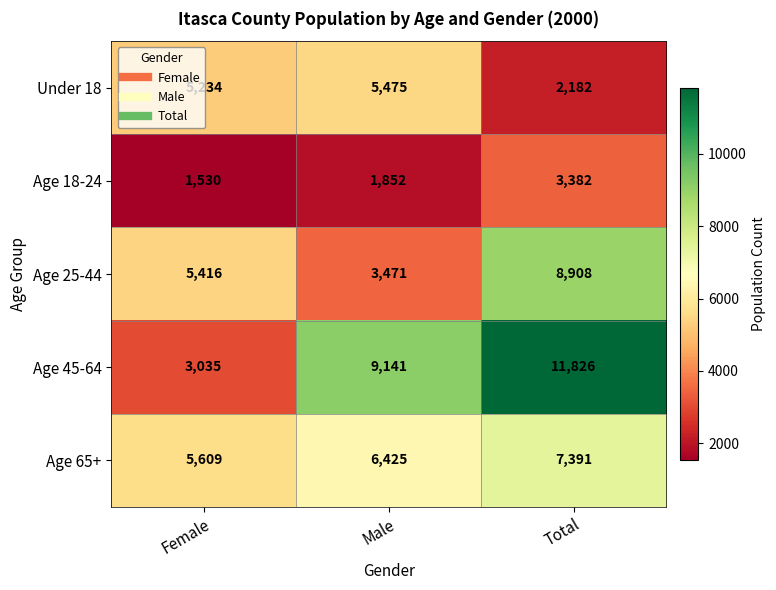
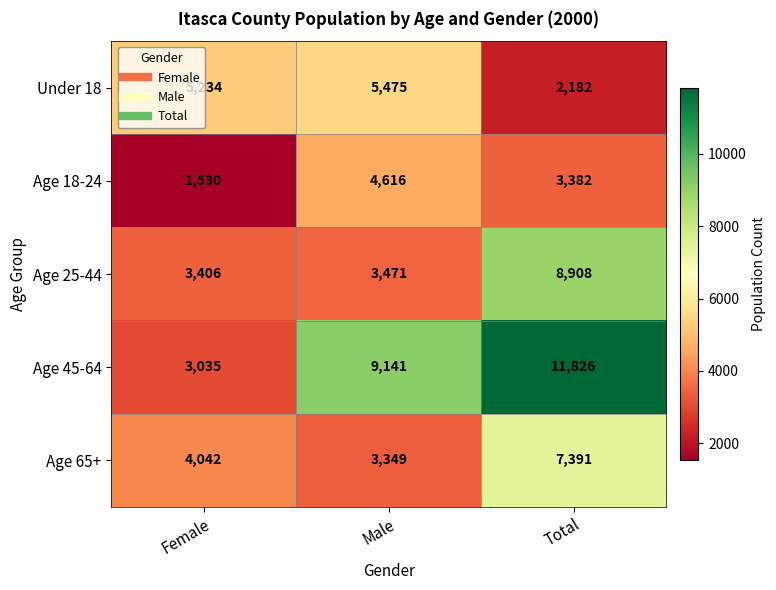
Age 18-24, Male: 1,852 -> 4,616
Age 25-44, Female: 5,416 -> 3,406
Age 65+, Female: 5,609 -> 4,042
Age 65+, Male: 6,425 -> 3,349
